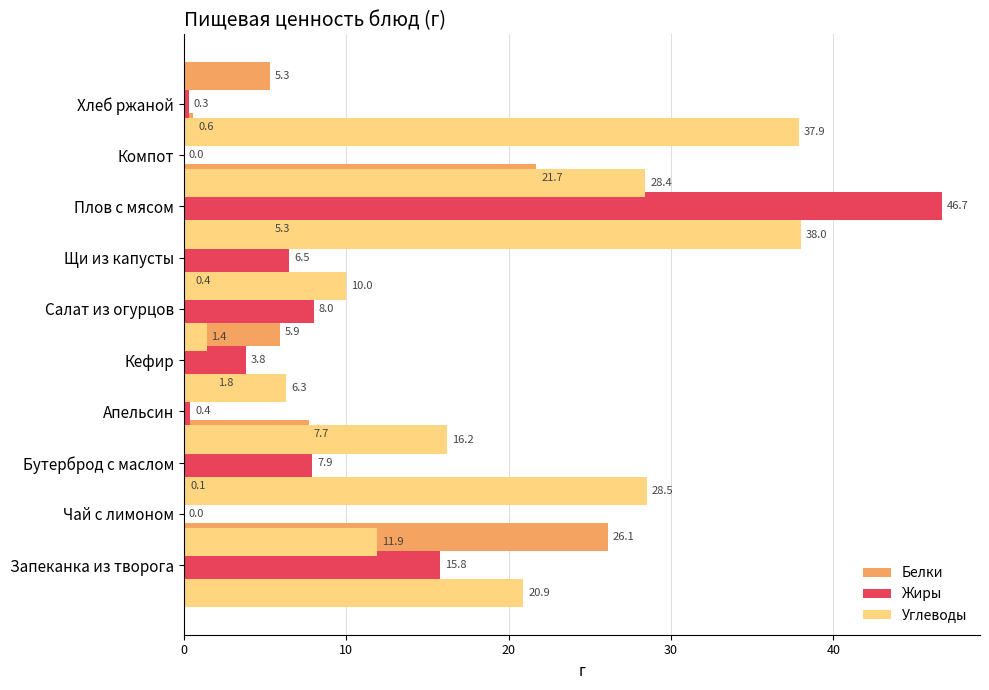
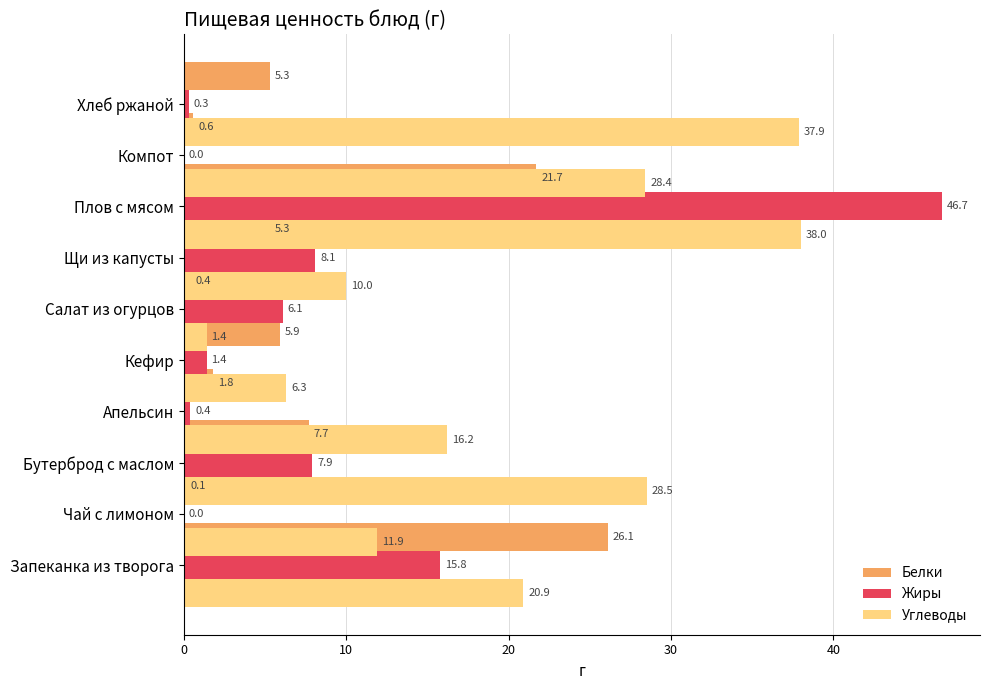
Жиры, Щи из капусты: 6.5 -> 8.1
Жиры, Салат из огурцов: 8.0 -> 6.1
Жиры, Кефир: 3.8 -> 1.4
